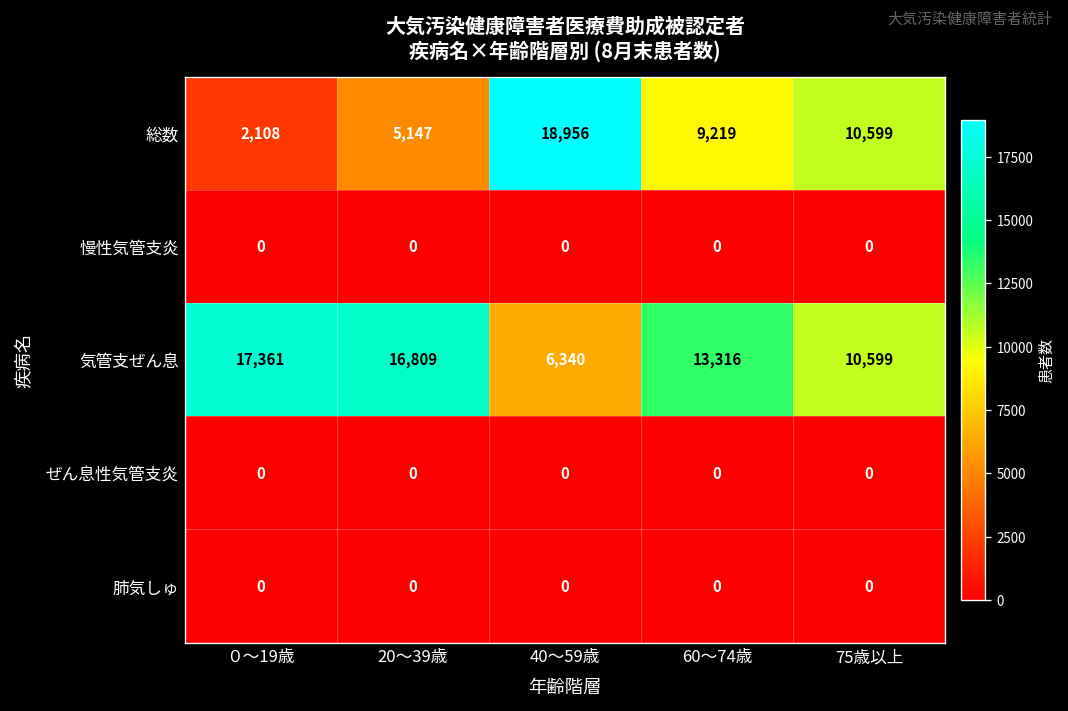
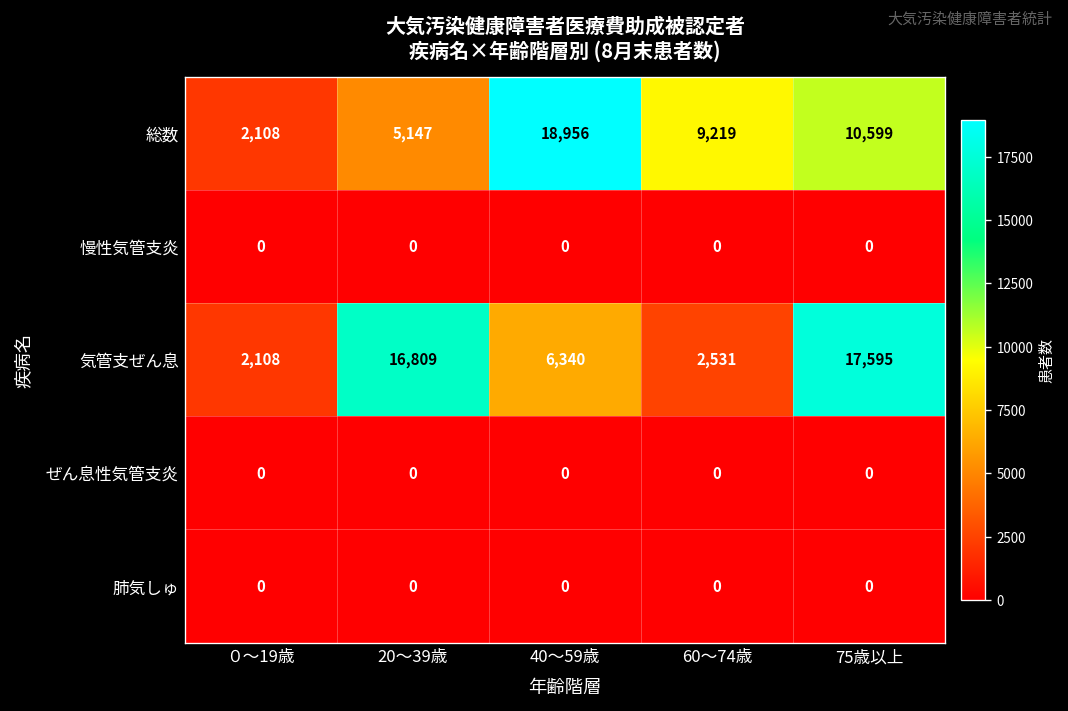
気管支ぜん息, ０～19歳: 17,361 -> 2,108
気管支ぜん息, 60～74歳: 13,316 -> 2,531
気管支ぜん息, 75歳以上: 10,599 -> 17,595
